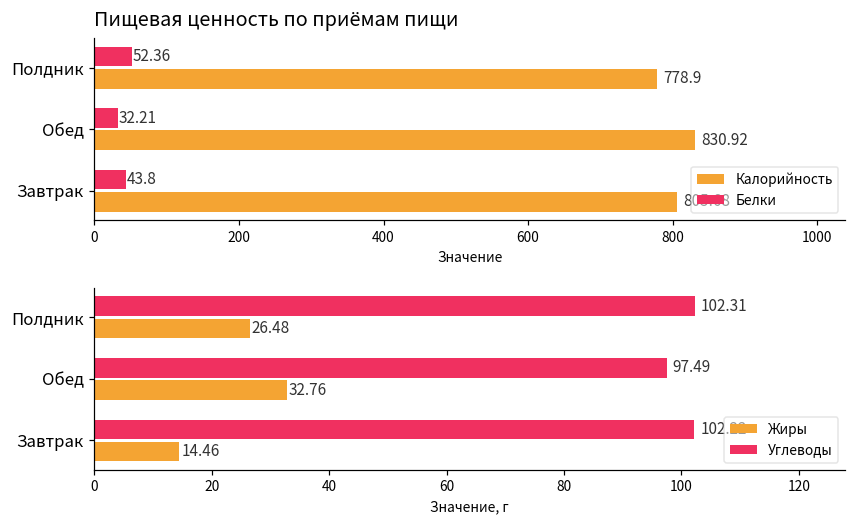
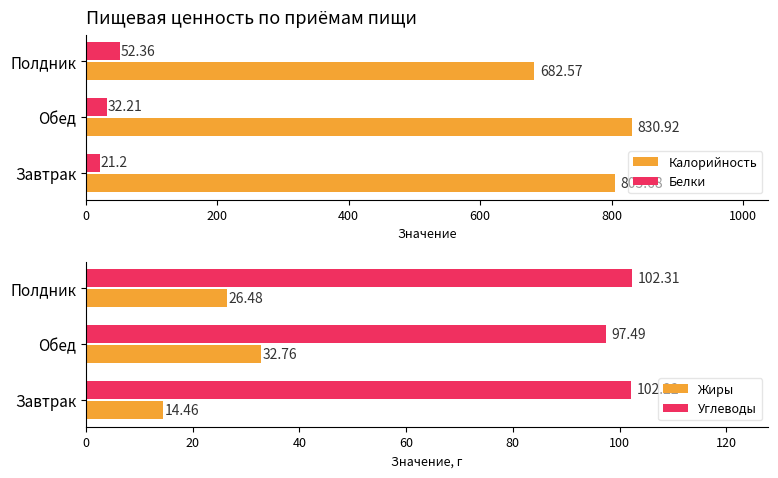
Пищевая ценность по приёмам пищи, Калорийность, Полдник: 778.9 -> 682.57
Пищевая ценность по приёмам пищи, Белки, Завтрак: 43.8 -> 21.2
